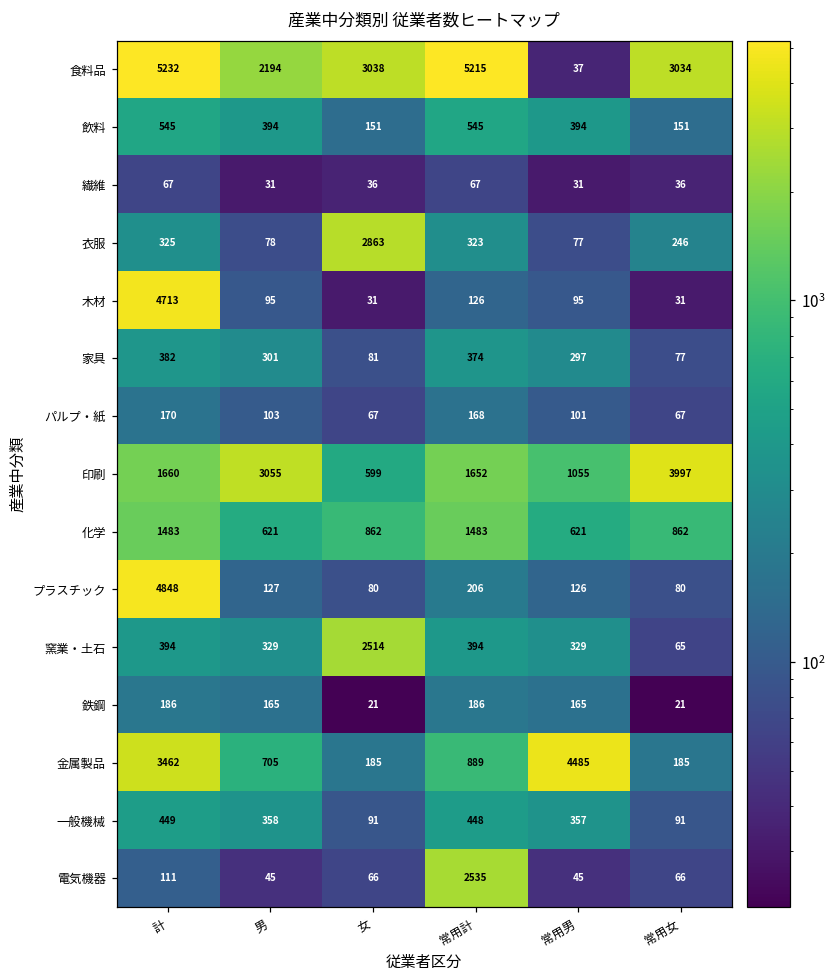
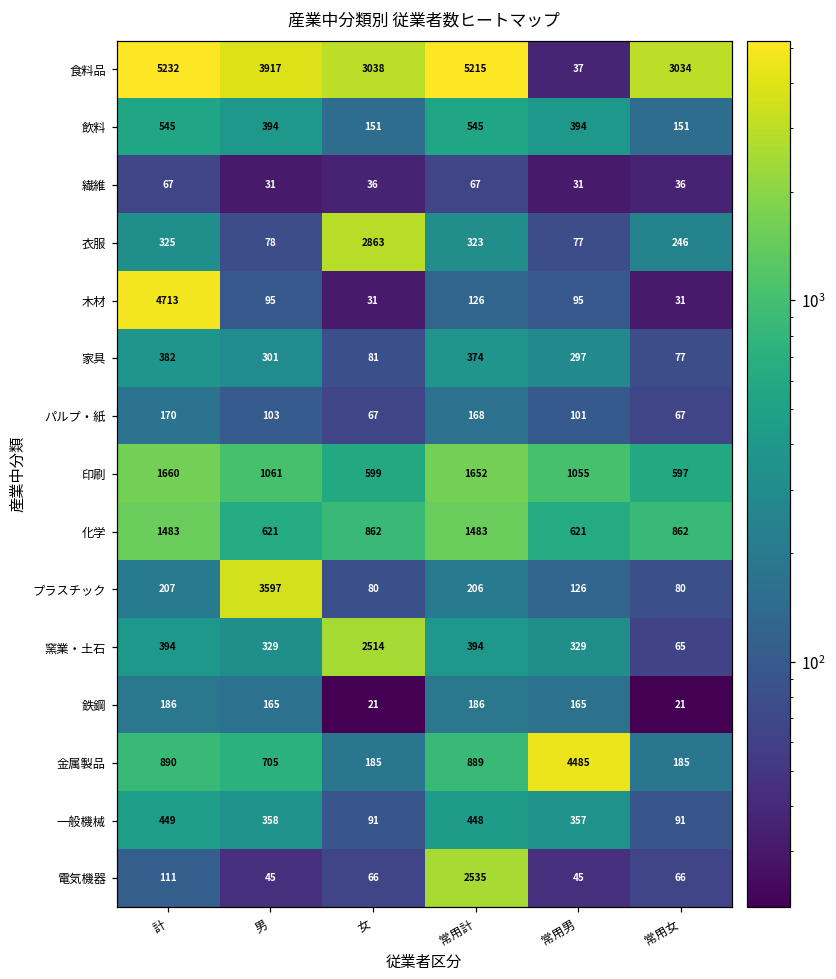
食料品, 男: 2194 -> 3917
印刷, 男: 3055 -> 1061
印刷, 常用女: 3997 -> 597
プラスチック, 計: 4848 -> 207
プラスチック, 男: 127 -> 3597
金属製品, 計: 3462 -> 890
